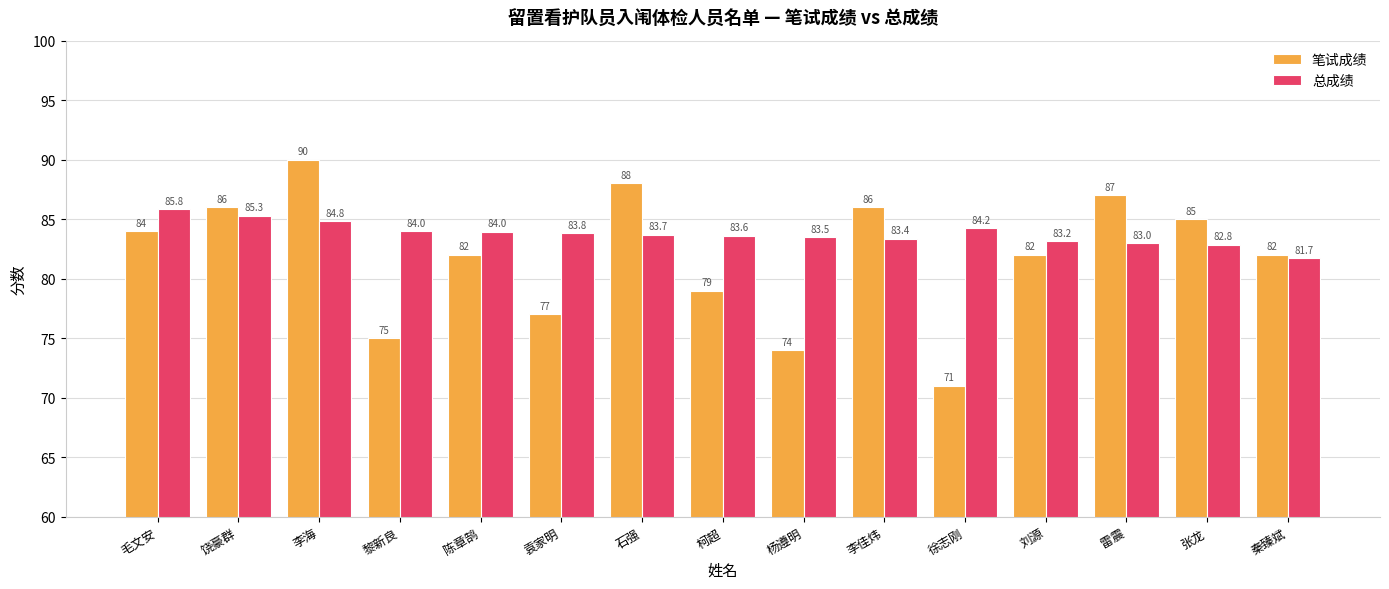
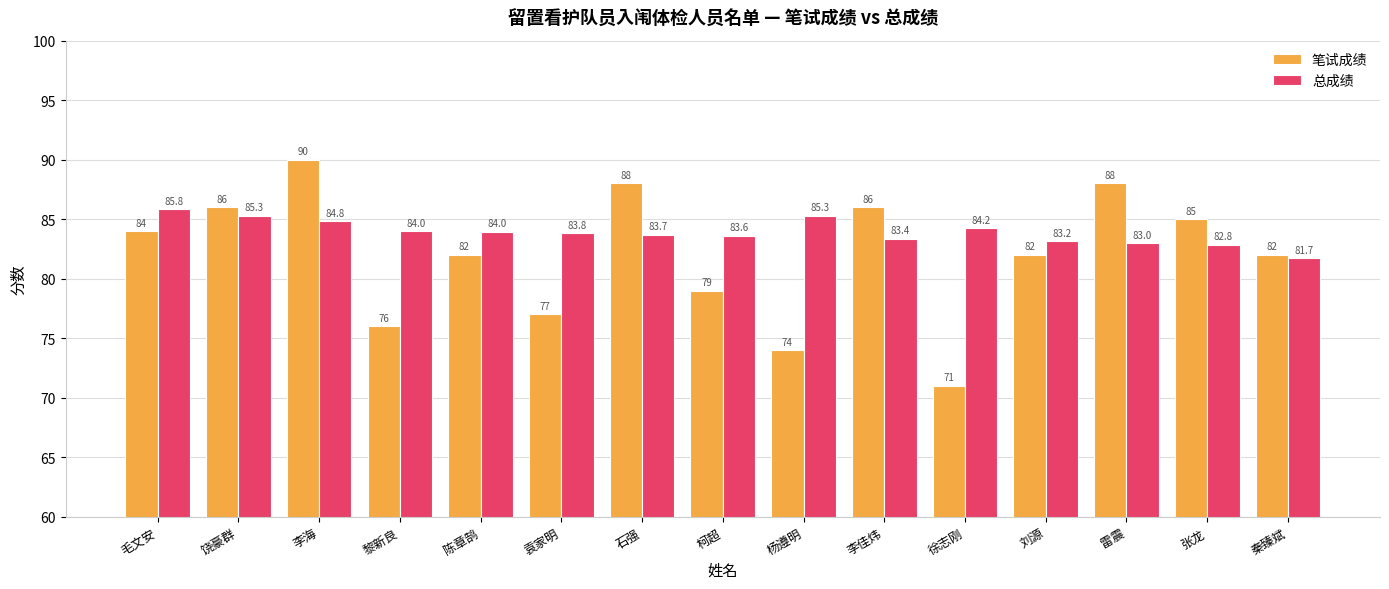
笔试成绩, 黎新良: 75 -> 76
总成绩, 杨遵明: 83.5 -> 85.3
笔试成绩, 雷震: 87 -> 88
